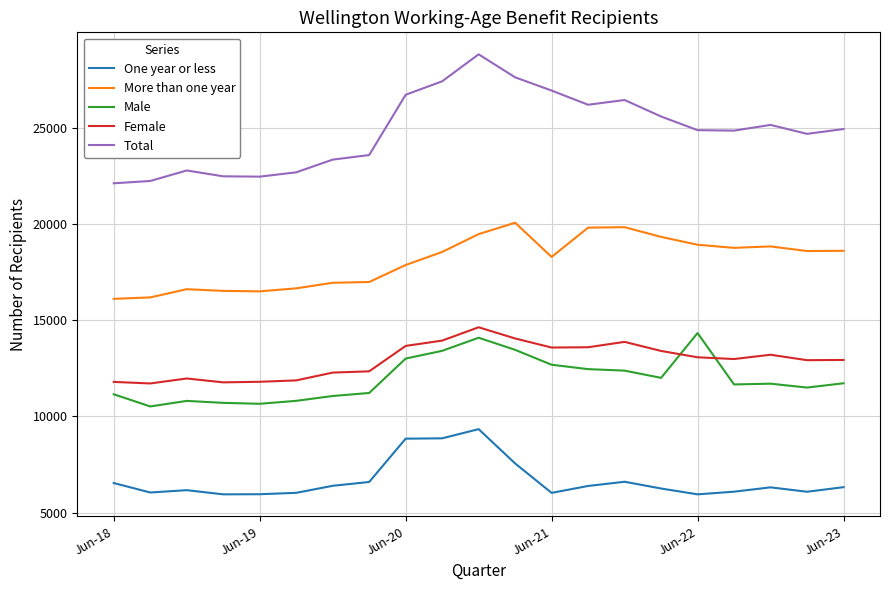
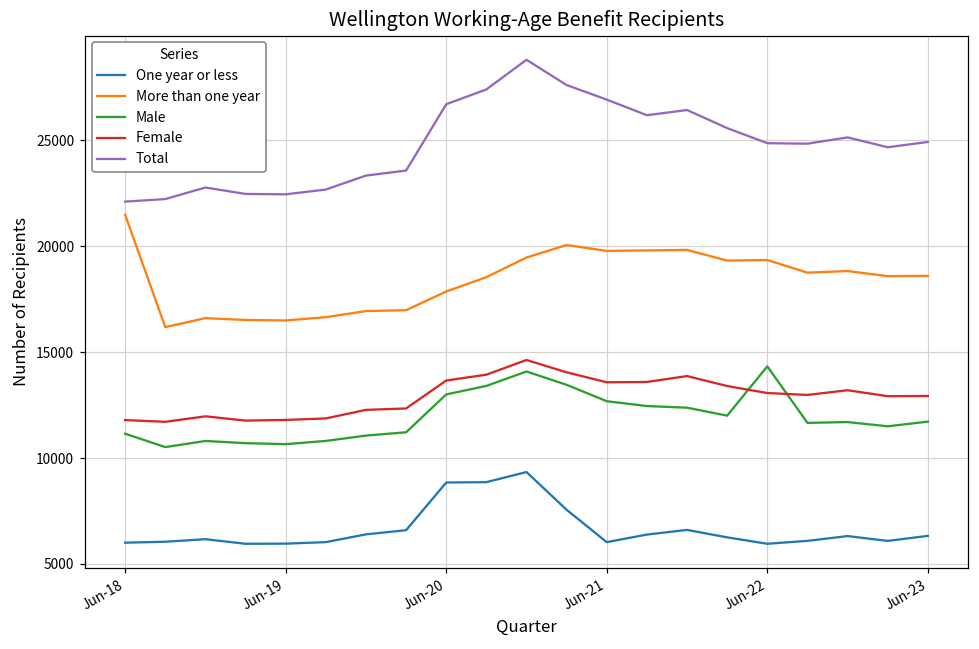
One year or less, Jun-18: 6500 -> 6000
More than one year, Jun-18: 16100 -> 21500
More than one year, Jun-21: 18300 -> 19800
More than one year, Jun-22: 18900 -> 19400
